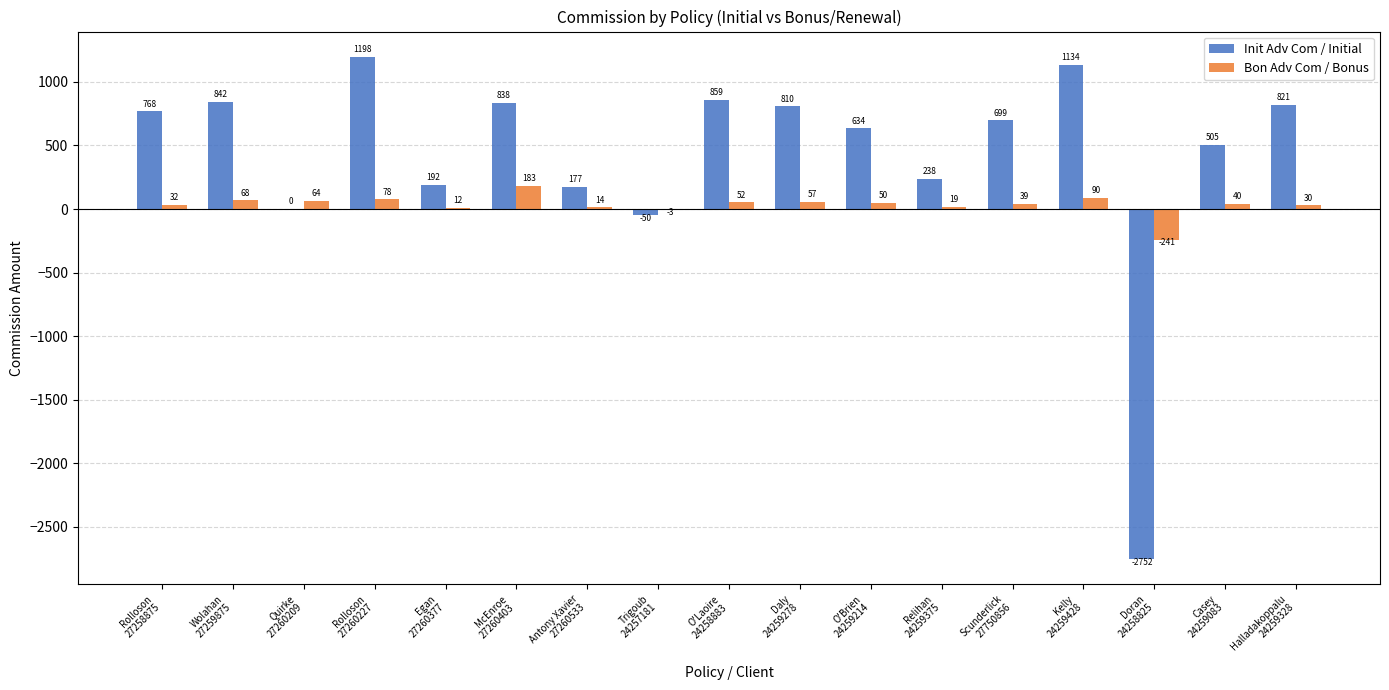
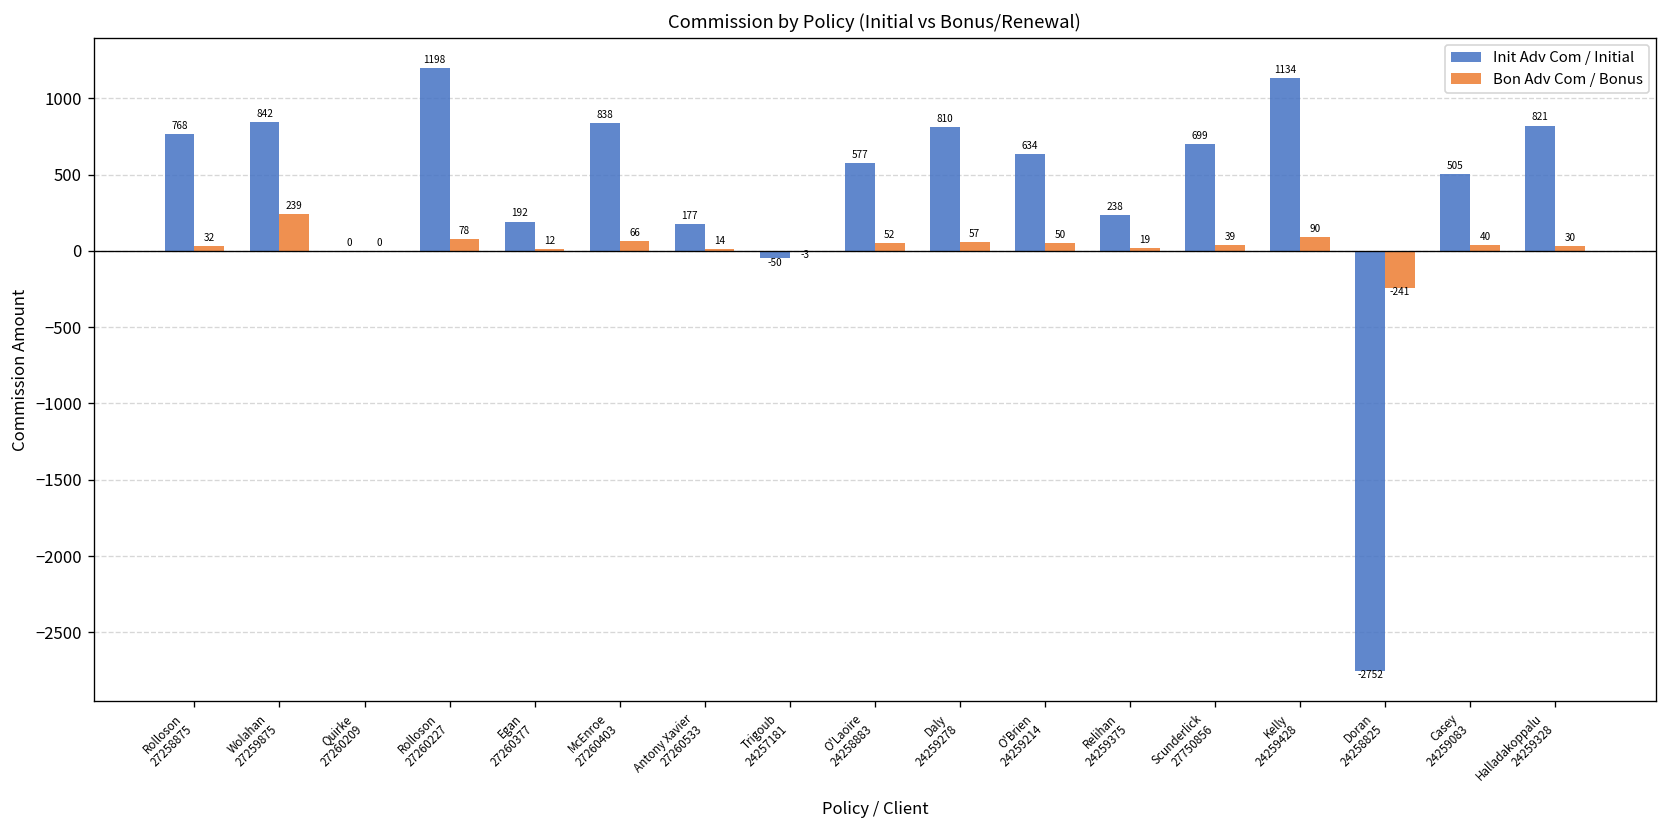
Bon Adv Com / Bonus, Wolahan 27259875: 68 -> 239
Bon Adv Com / Bonus, Quirke 27260209: 64 -> 0
Bon Adv Com / Bonus, McEnroe 27260403: 183 -> 66
Init Adv Com / Initial, O'Laoire 24258883: 859 -> 577
